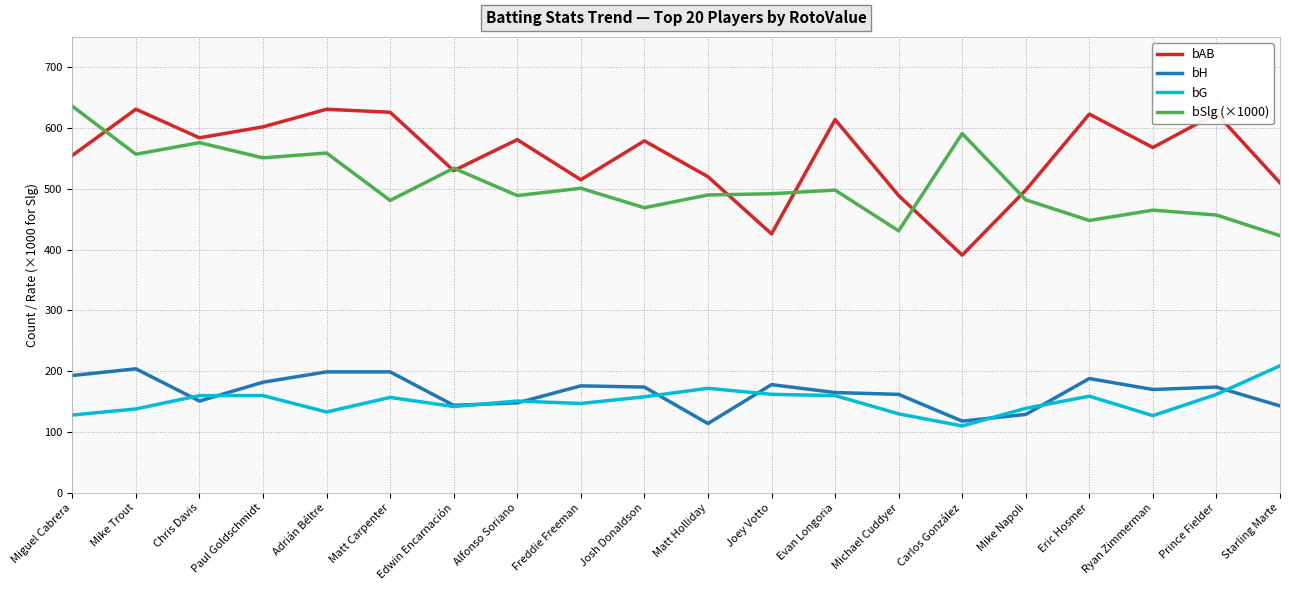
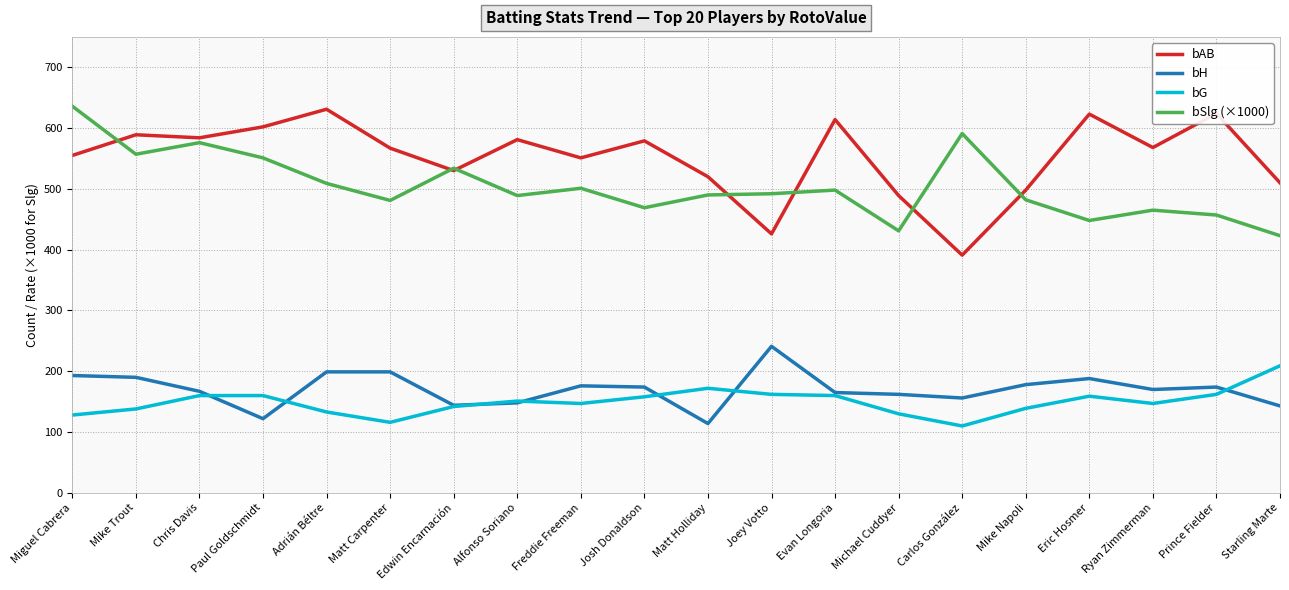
bAB, Mike Trout: 630 -> 590
bH, Mike Trout: 200 -> 190
bH, Chris Davis: 150 -> 170
bH, Paul Goldschmidt: 180 -> 120
bSlg (×1000), Adrián Béltre: 560 -> 510
bAB, Matt Carpenter: 630 -> 570
bG, Matt Carpenter: 160 -> 120
bAB, Freddie Freeman: 520 -> 550
bH, Joey Votto: 180 -> 240
bH, Carlos González: 120 -> 160
bH, Mike Napoli: 130 -> 180
bG, Ryan Zimmerman: 130 -> 150
